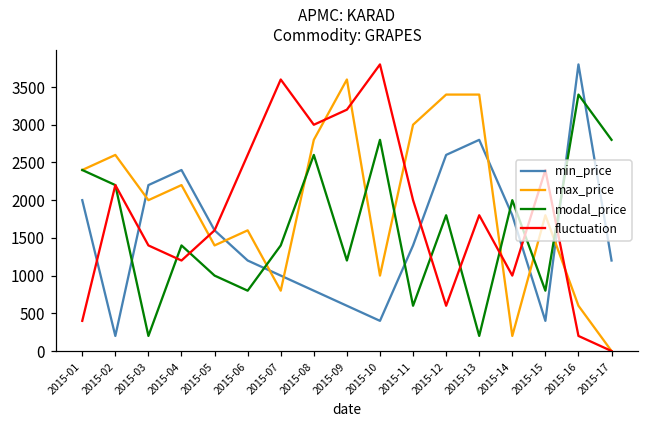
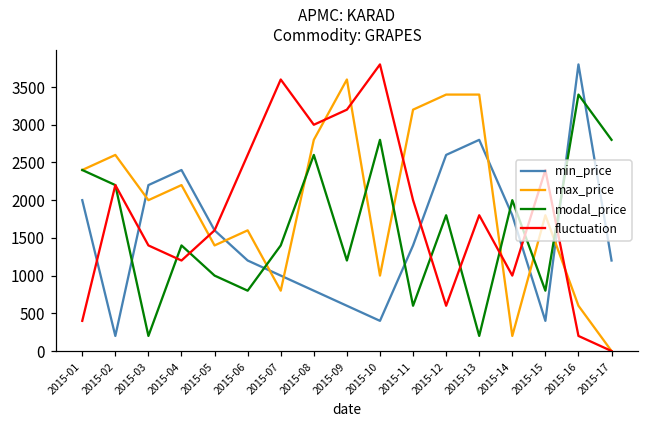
max_price, 2015-11: 3000 -> 3200
